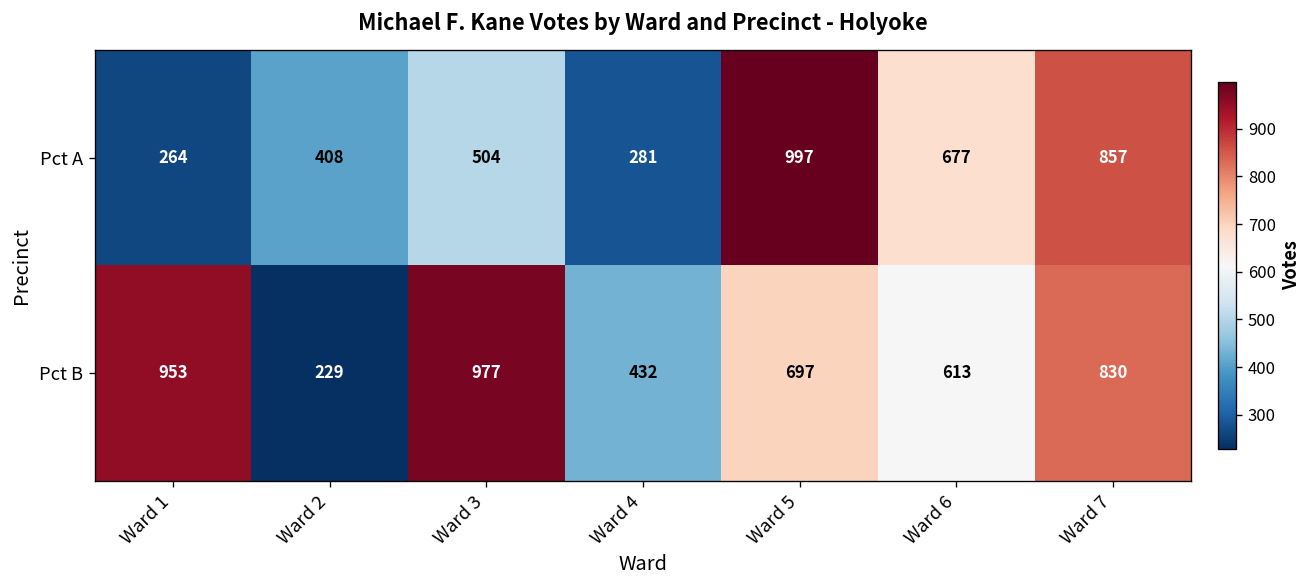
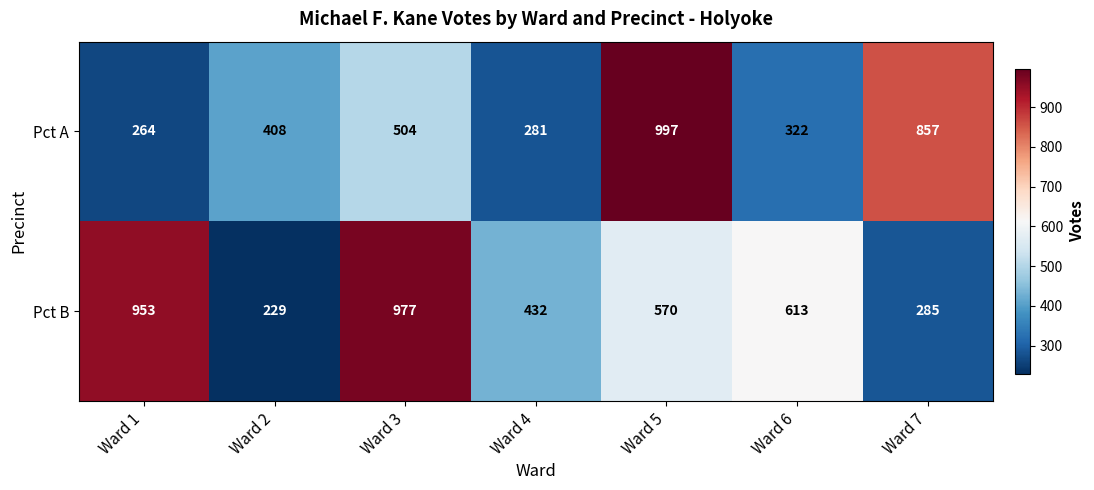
Pct A, Ward 6: 677 -> 322
Pct B, Ward 5: 697 -> 570
Pct B, Ward 7: 830 -> 285
